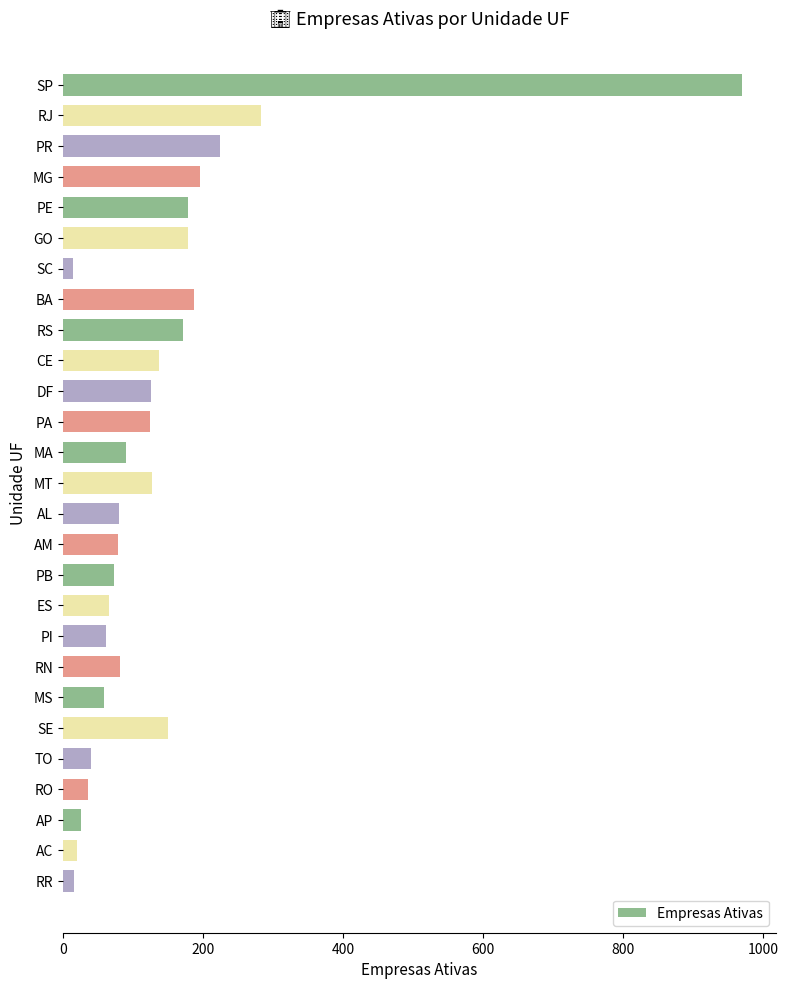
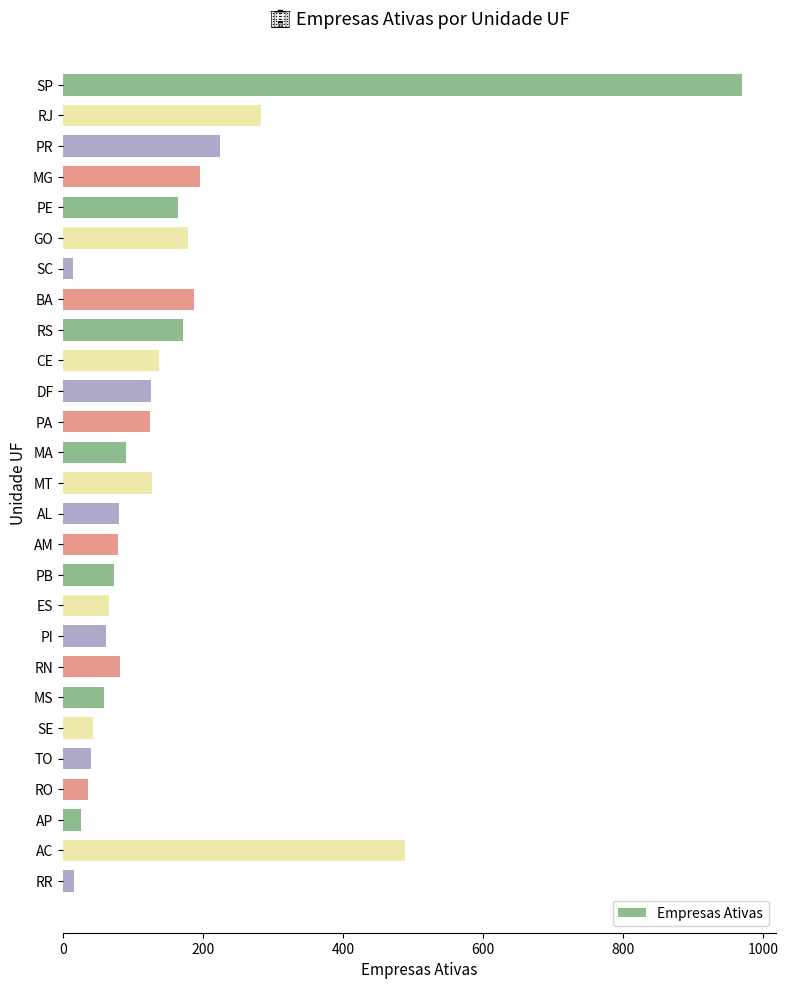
PE: 180 -> 160
SE: 150 -> 40
AC: 20 -> 490
